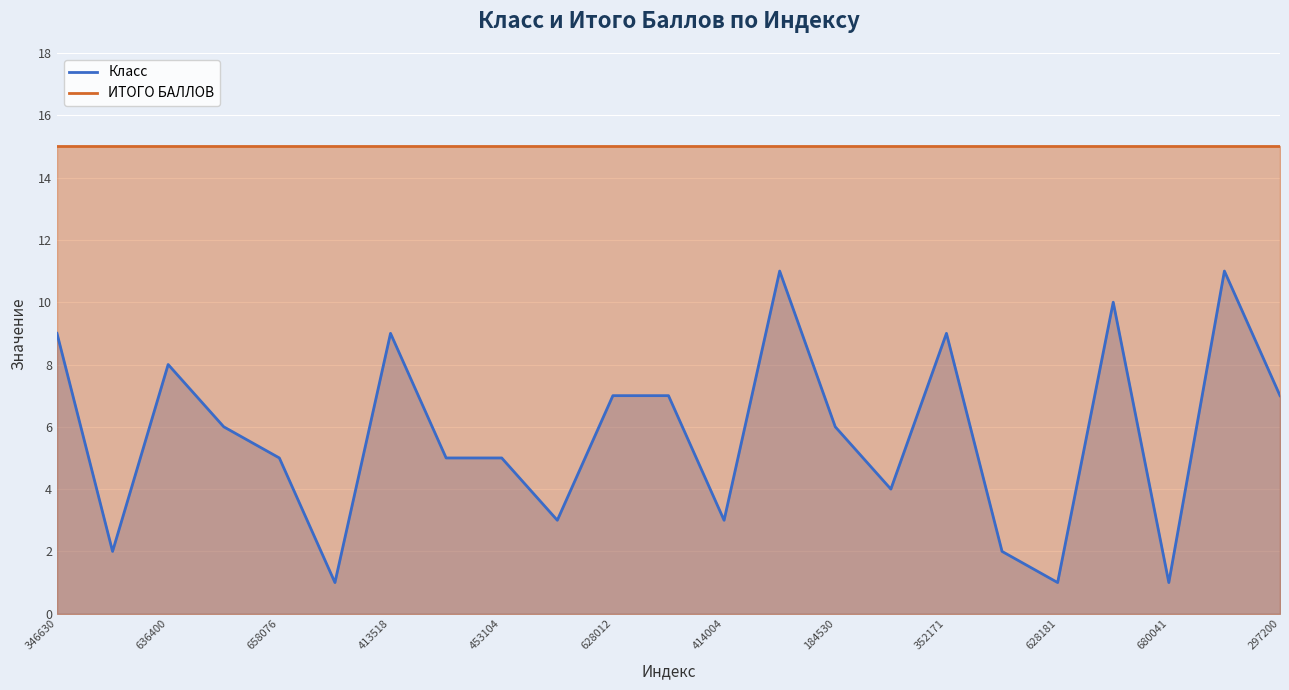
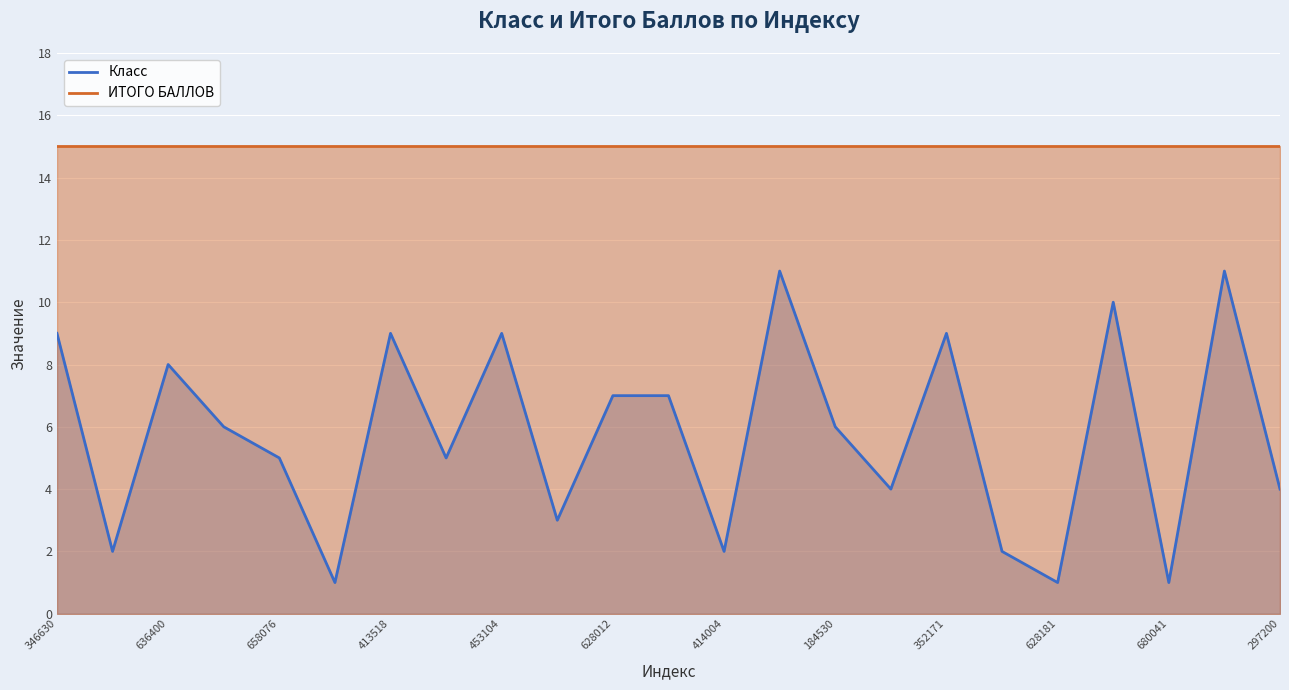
Класс, 453104: 5 -> 9
Класс, 414004: 3 -> 2
Класс, 297200: 7 -> 4
